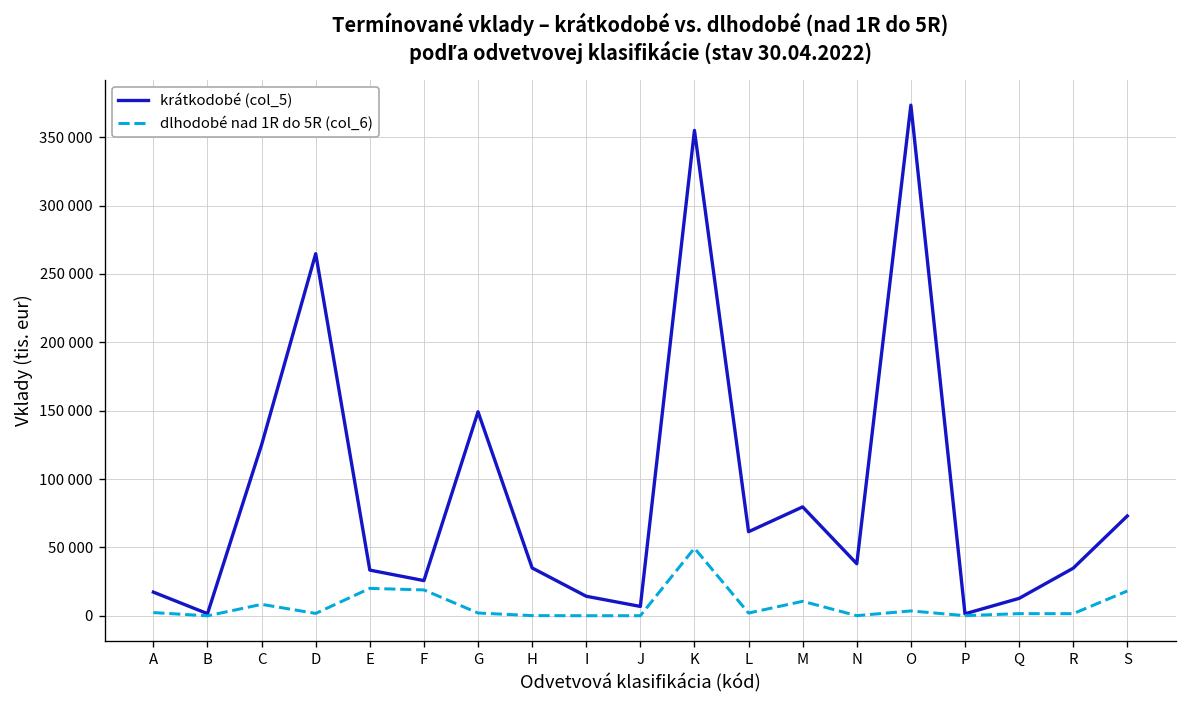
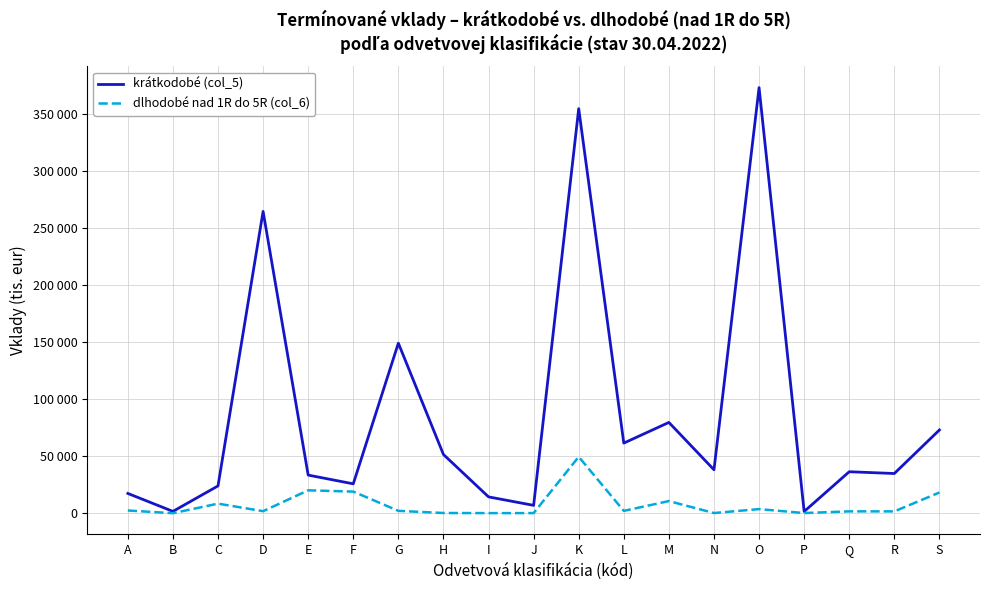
krátkodobé (col_5), C: 125000 -> 24000
krátkodobé (col_5), H: 35000 -> 52000
krátkodobé (col_5), Q: 13000 -> 36000
